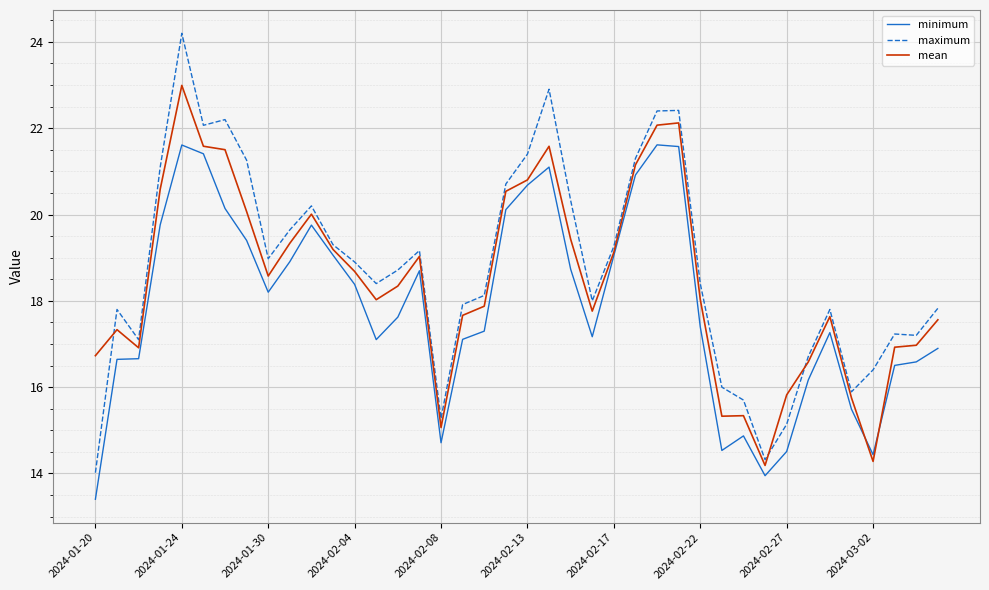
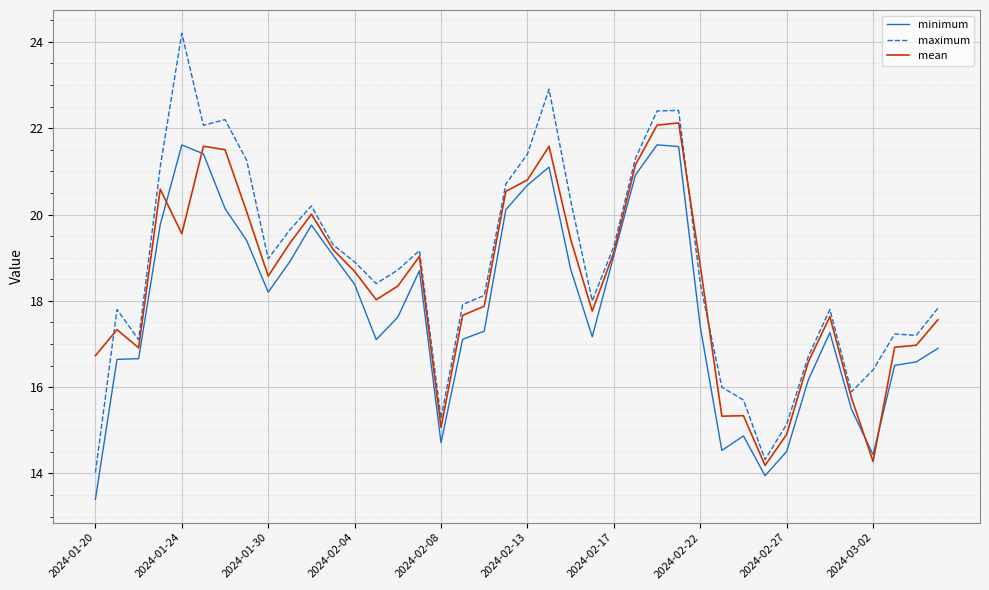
mean, 2024-01-24: 23.0 -> 19.6
mean, 2024-02-22: 18.0 -> 18.8
mean, 2024-02-27: 15.8 -> 14.9
